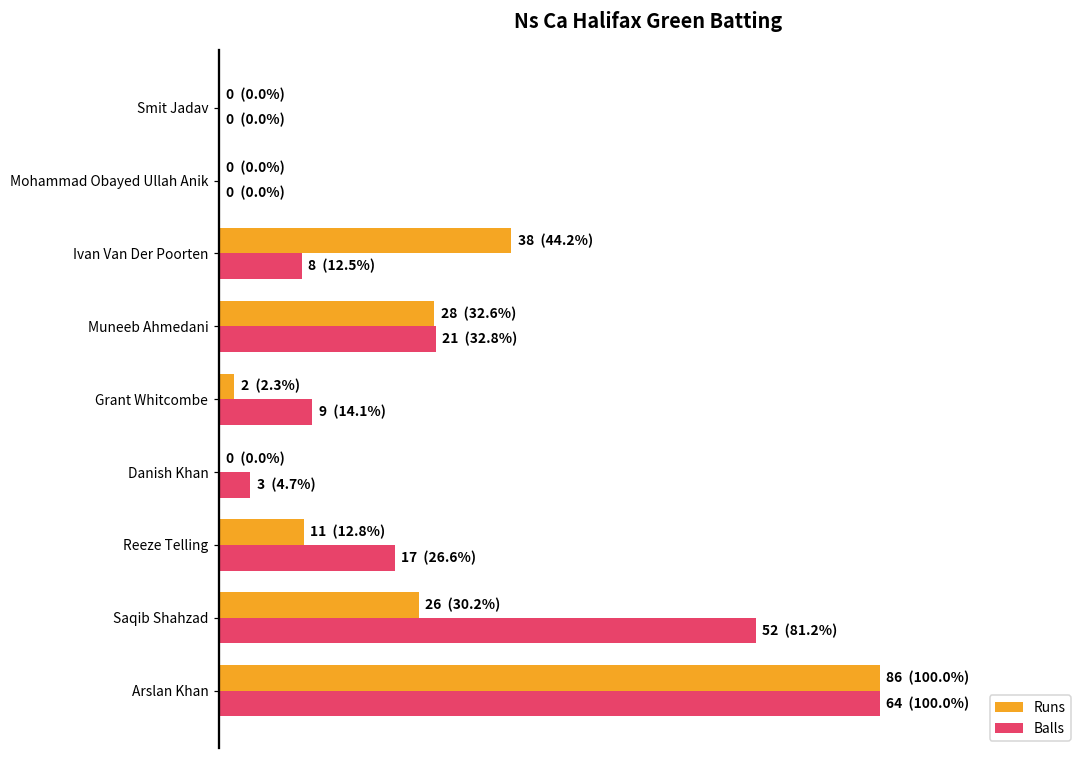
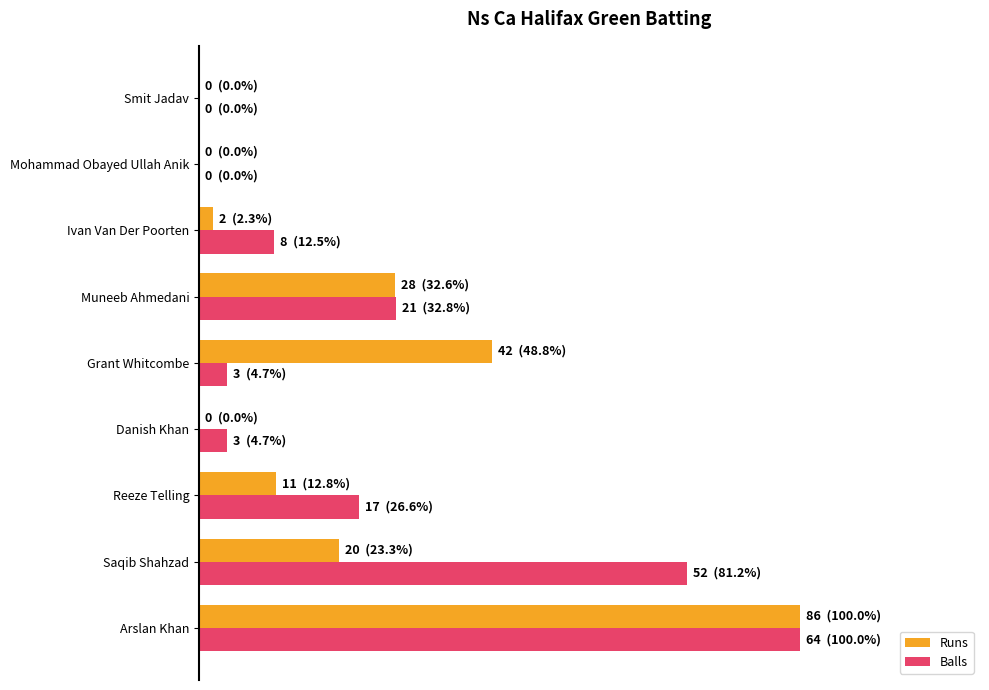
Runs, Ivan Van Der Poorten: 38 (44.2%) -> 2 (2.3%)
Runs, Grant Whitcombe: 2 (2.3%) -> 42 (48.8%)
Balls, Grant Whitcombe: 9 (14.1%) -> 3 (4.7%)
Runs, Saqib Shahzad: 26 (30.2%) -> 20 (23.3%)
